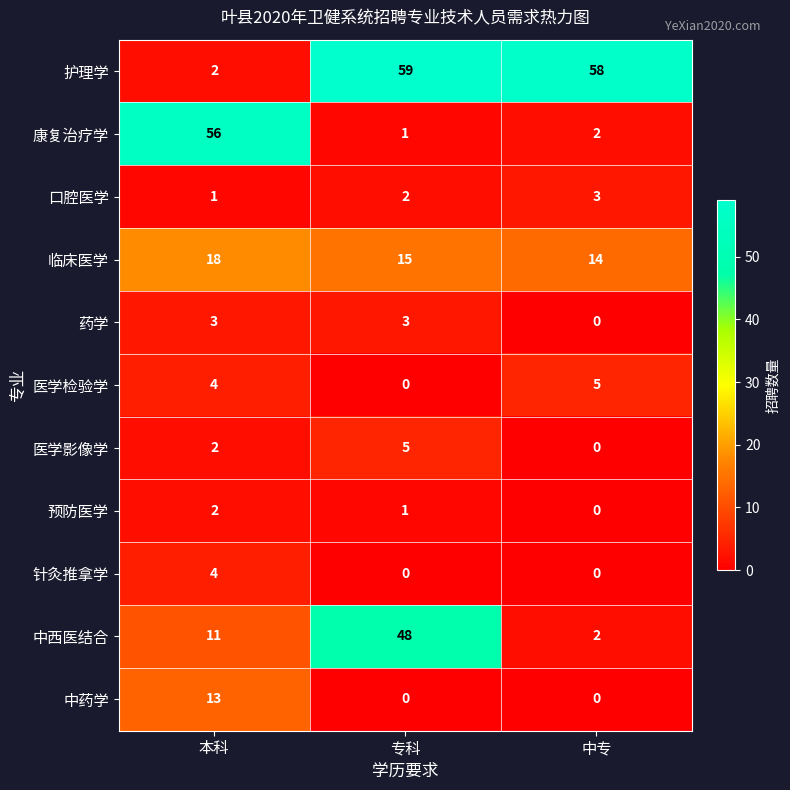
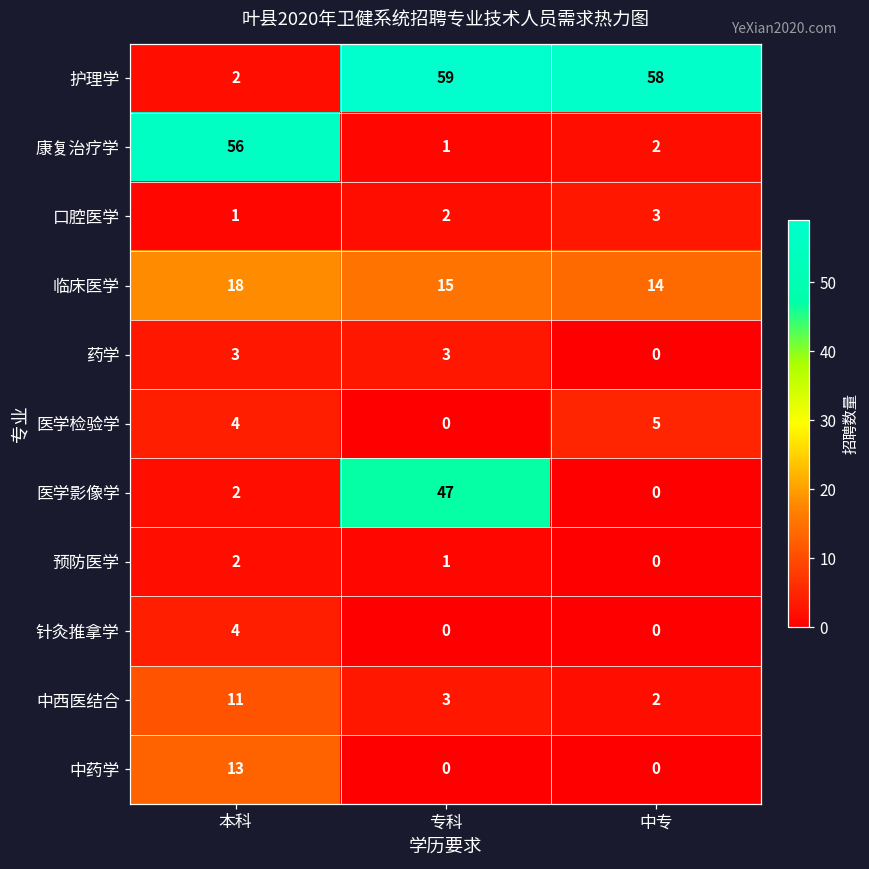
医学影像学, 专科: 5 -> 47
中西医结合, 专科: 48 -> 3
